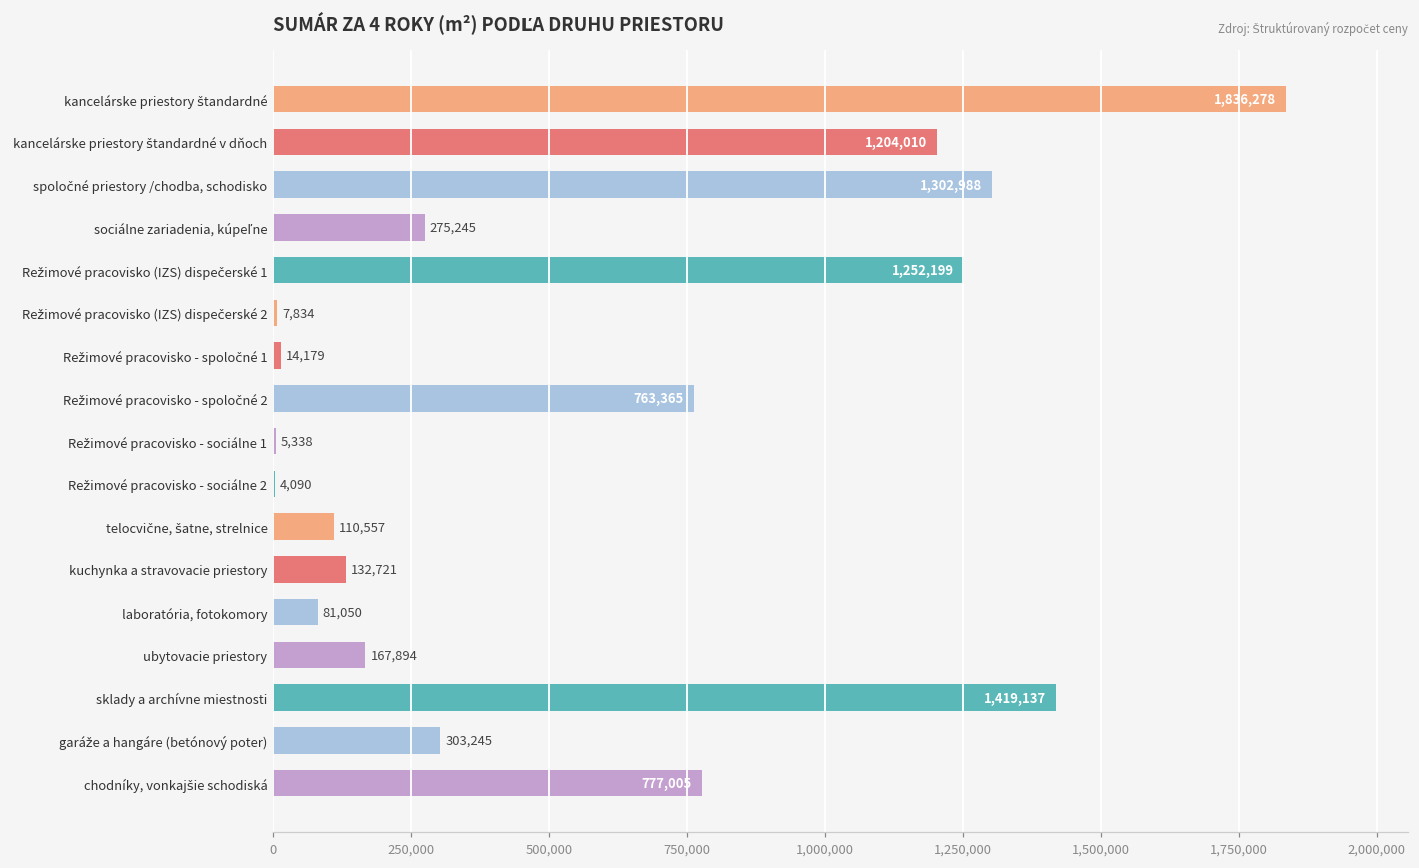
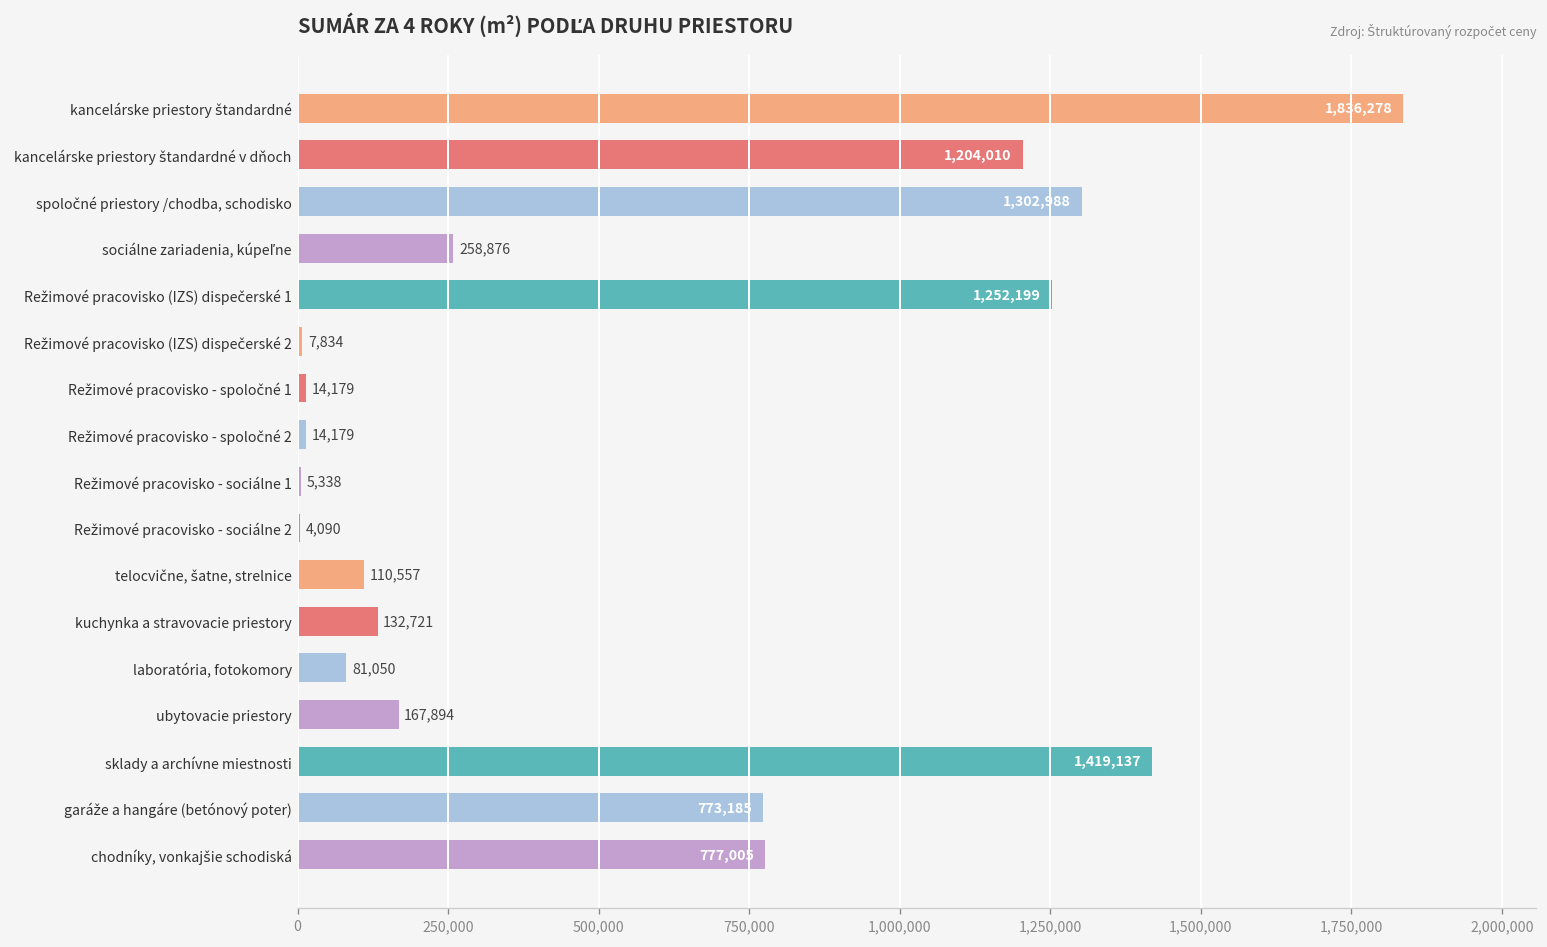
sociálne zariadenia, kúpeľne: 275,245 -> 258,876
Režimové pracovisko - spoločné 2: 763,365 -> 14,179
garáže a hangáre (betónový poter): 303,245 -> 773,185
